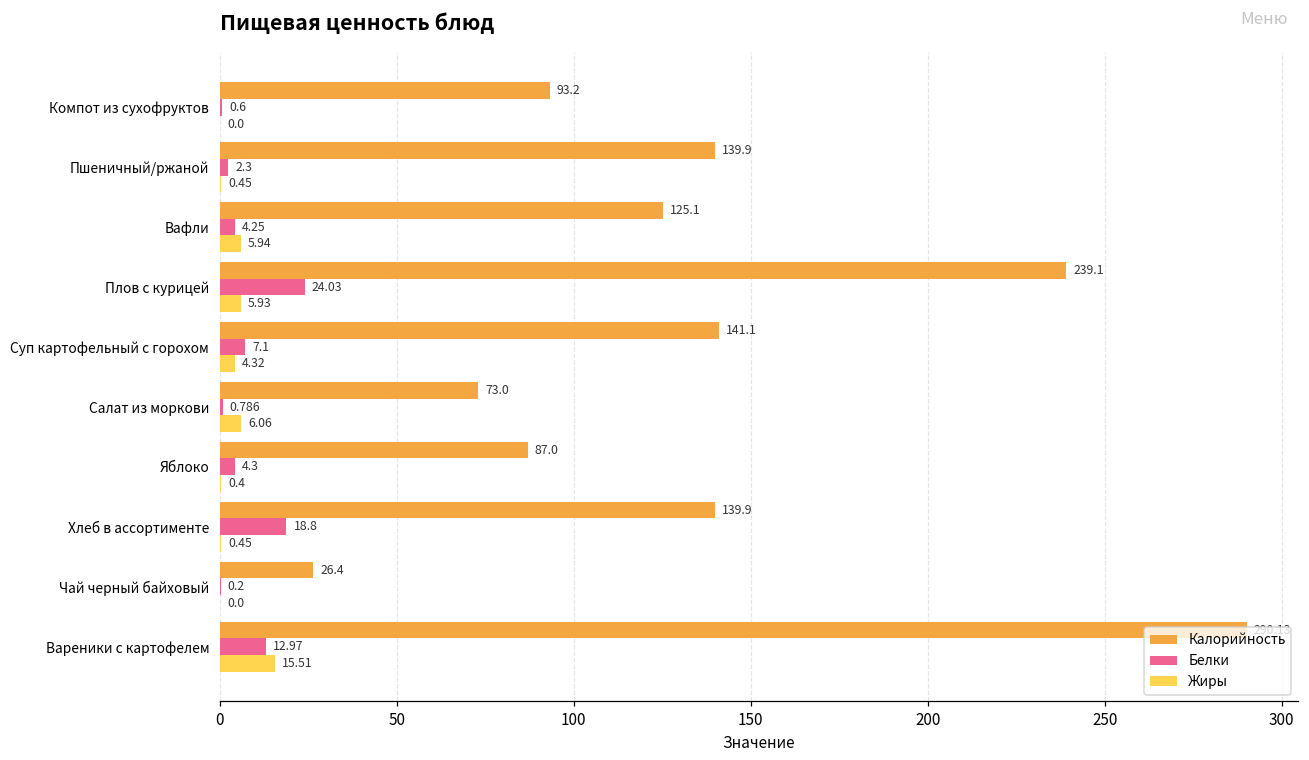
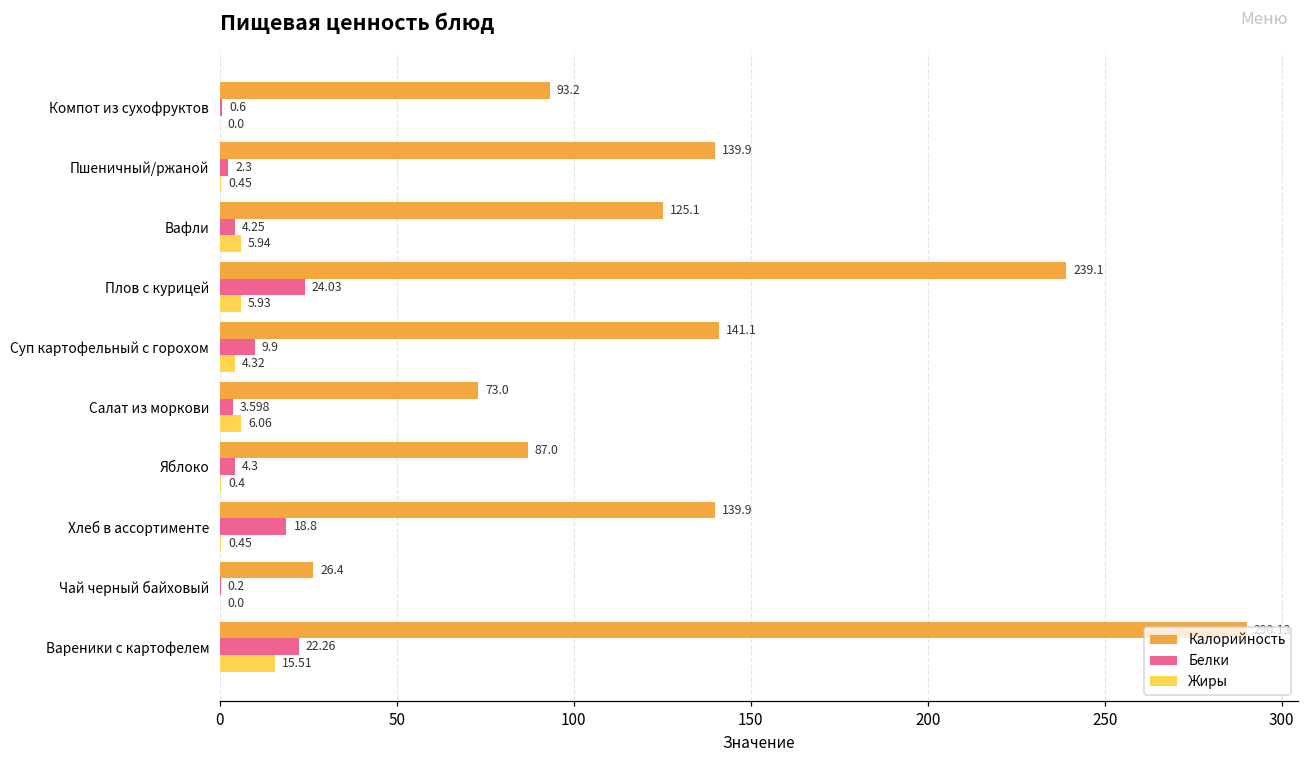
Белки, Суп картофельный с горохом: 7.1 -> 9.9
Белки, Салат из моркови: 0.786 -> 3.598
Белки, Вареники с картофелем: 12.97 -> 22.26
